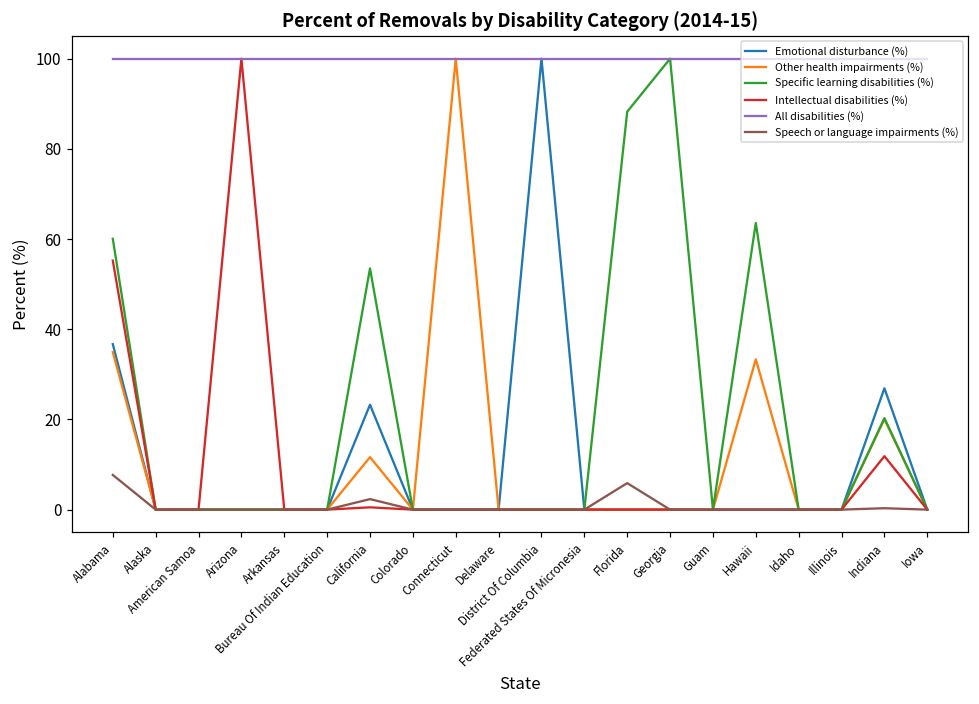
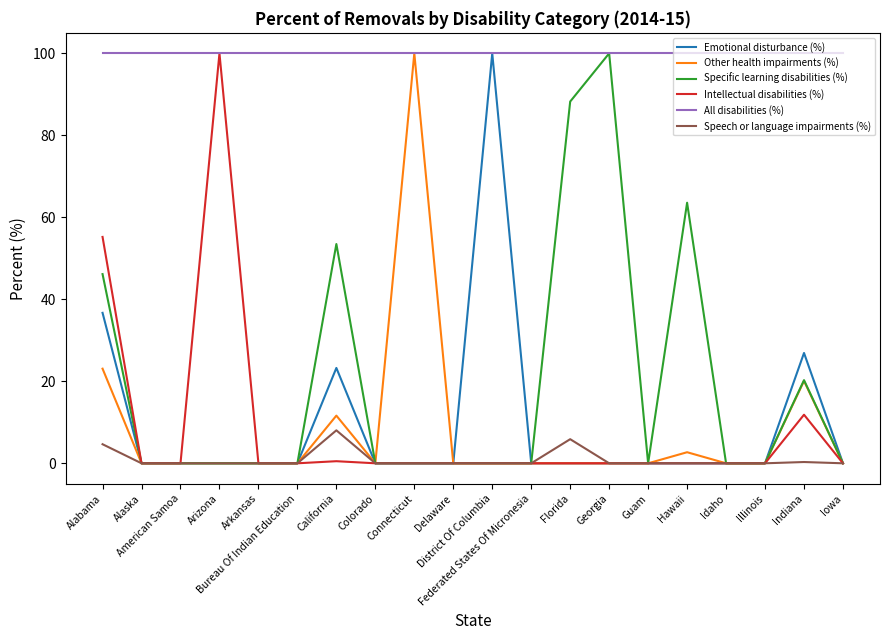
Other health impairments (%), Alabama: 35 -> 23
Specific learning disabilities (%), Alabama: 60 -> 46
Speech or language impairments (%), Alabama: 8 -> 5
Speech or language impairments (%), California: 2 -> 8
Other health impairments (%), Hawaii: 33 -> 3
